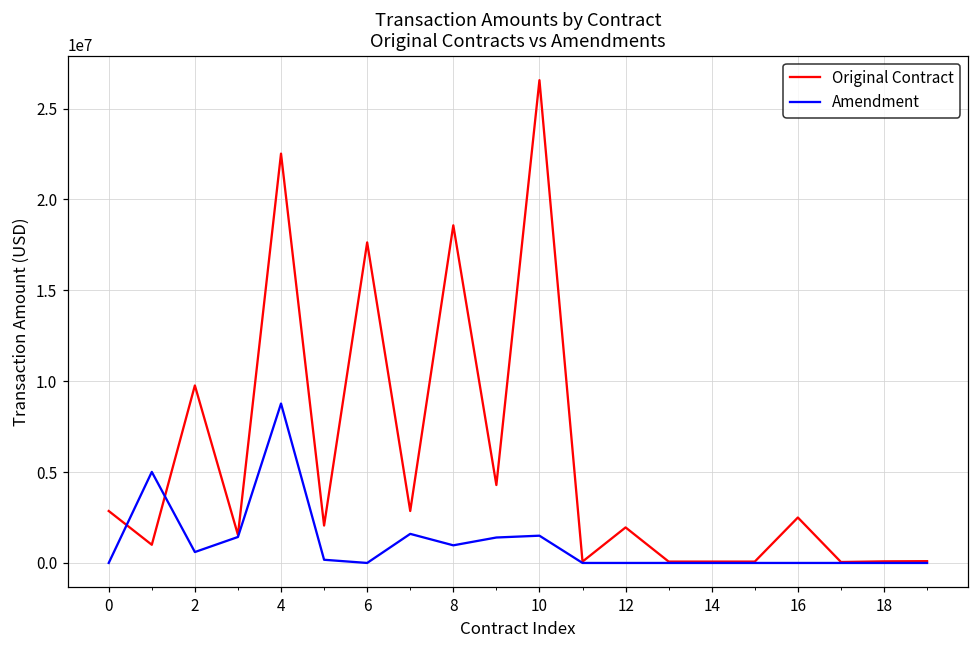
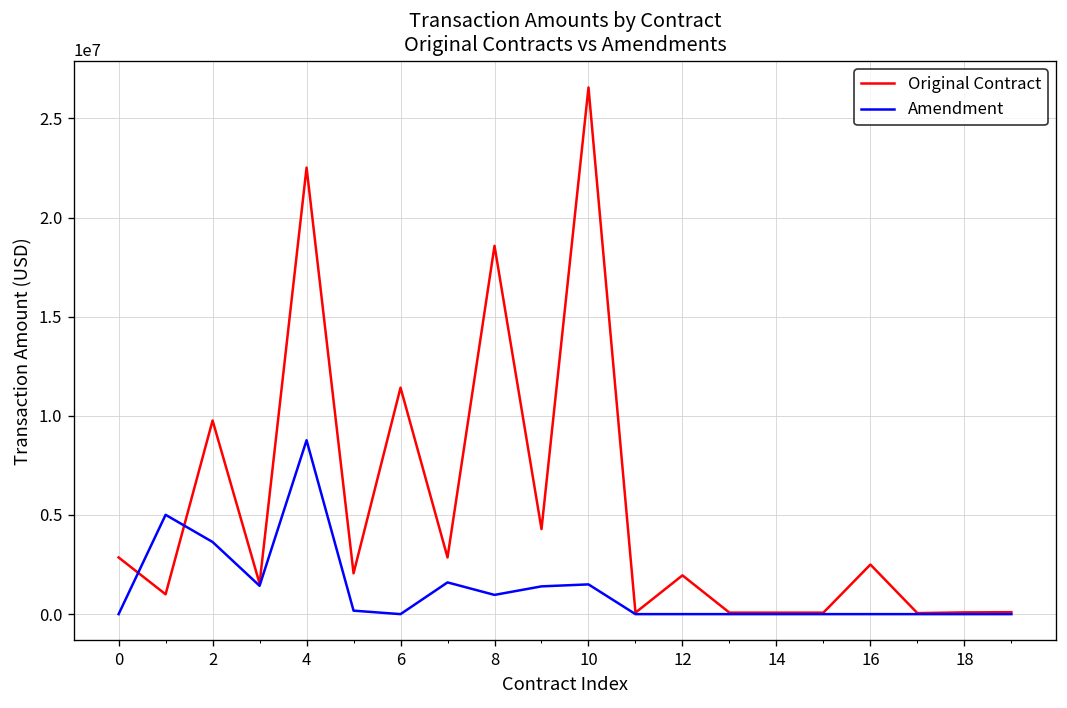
Amendment, 2: 600000 -> 3600000
Original Contract, 6: 17600000 -> 11400000
